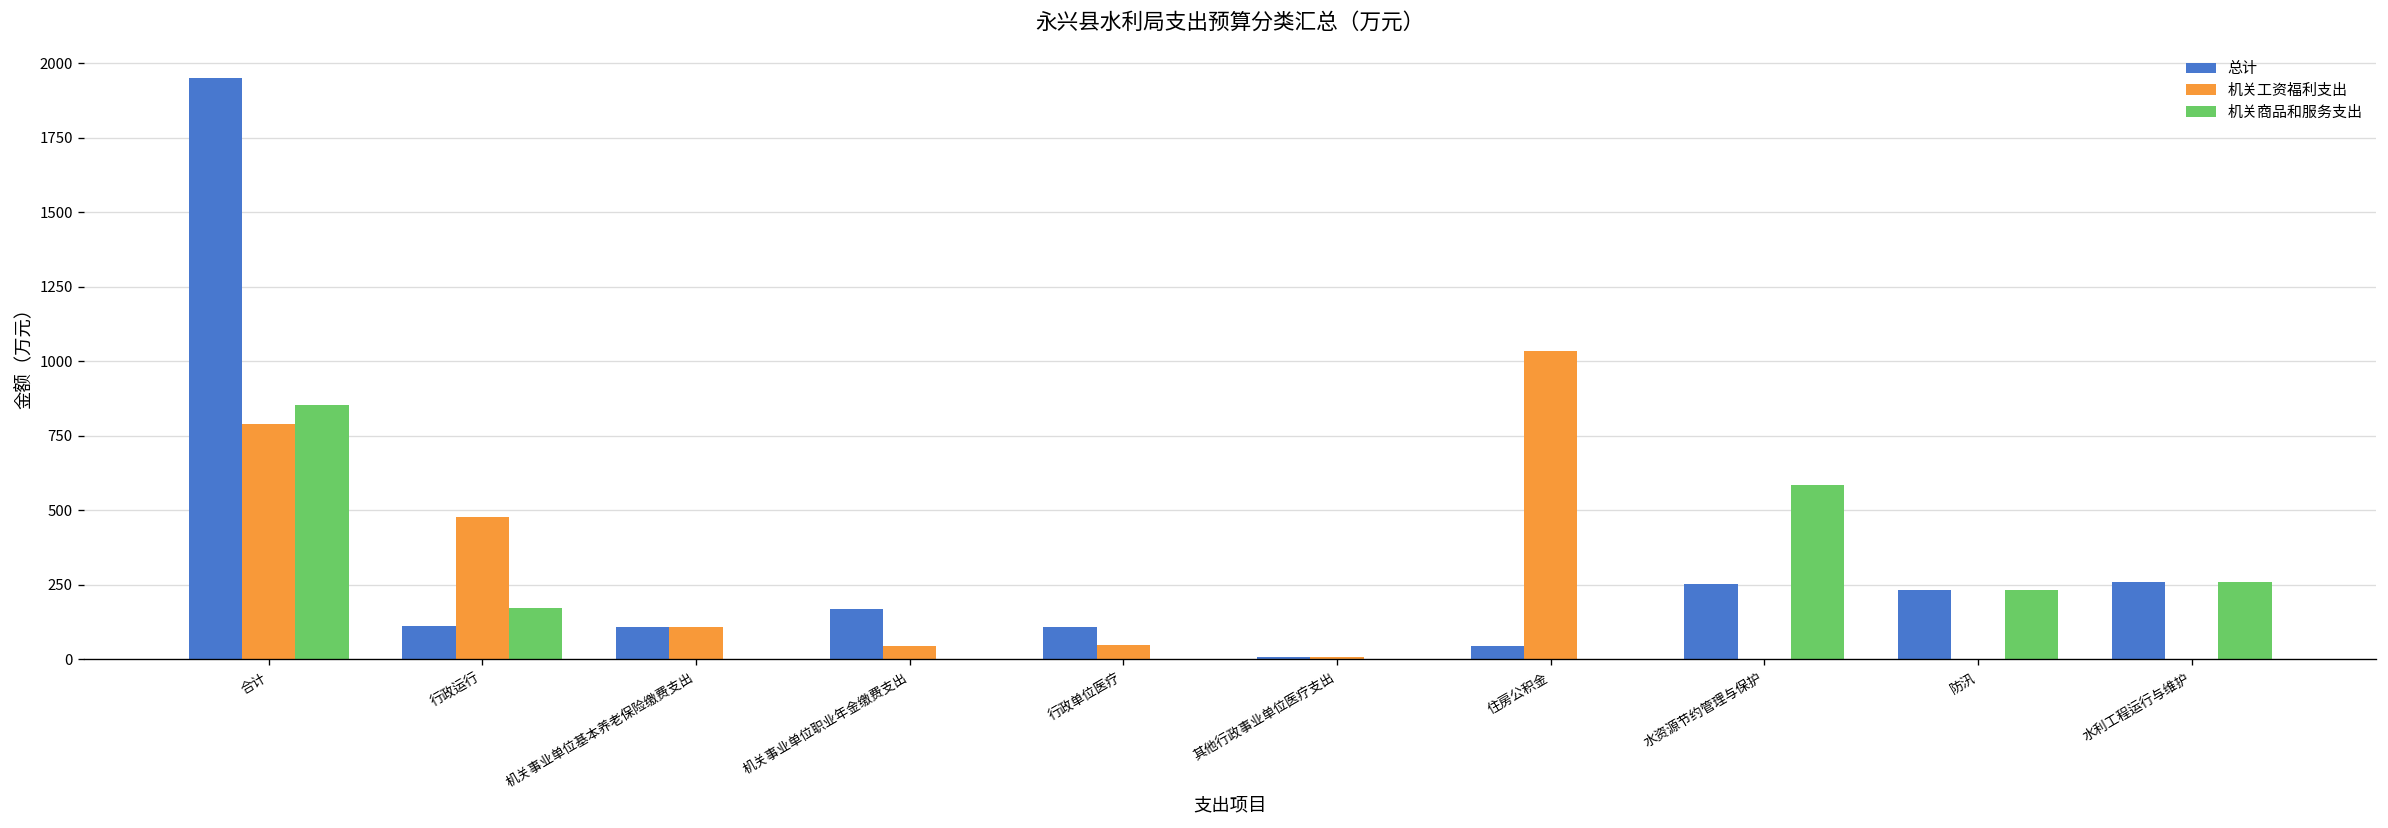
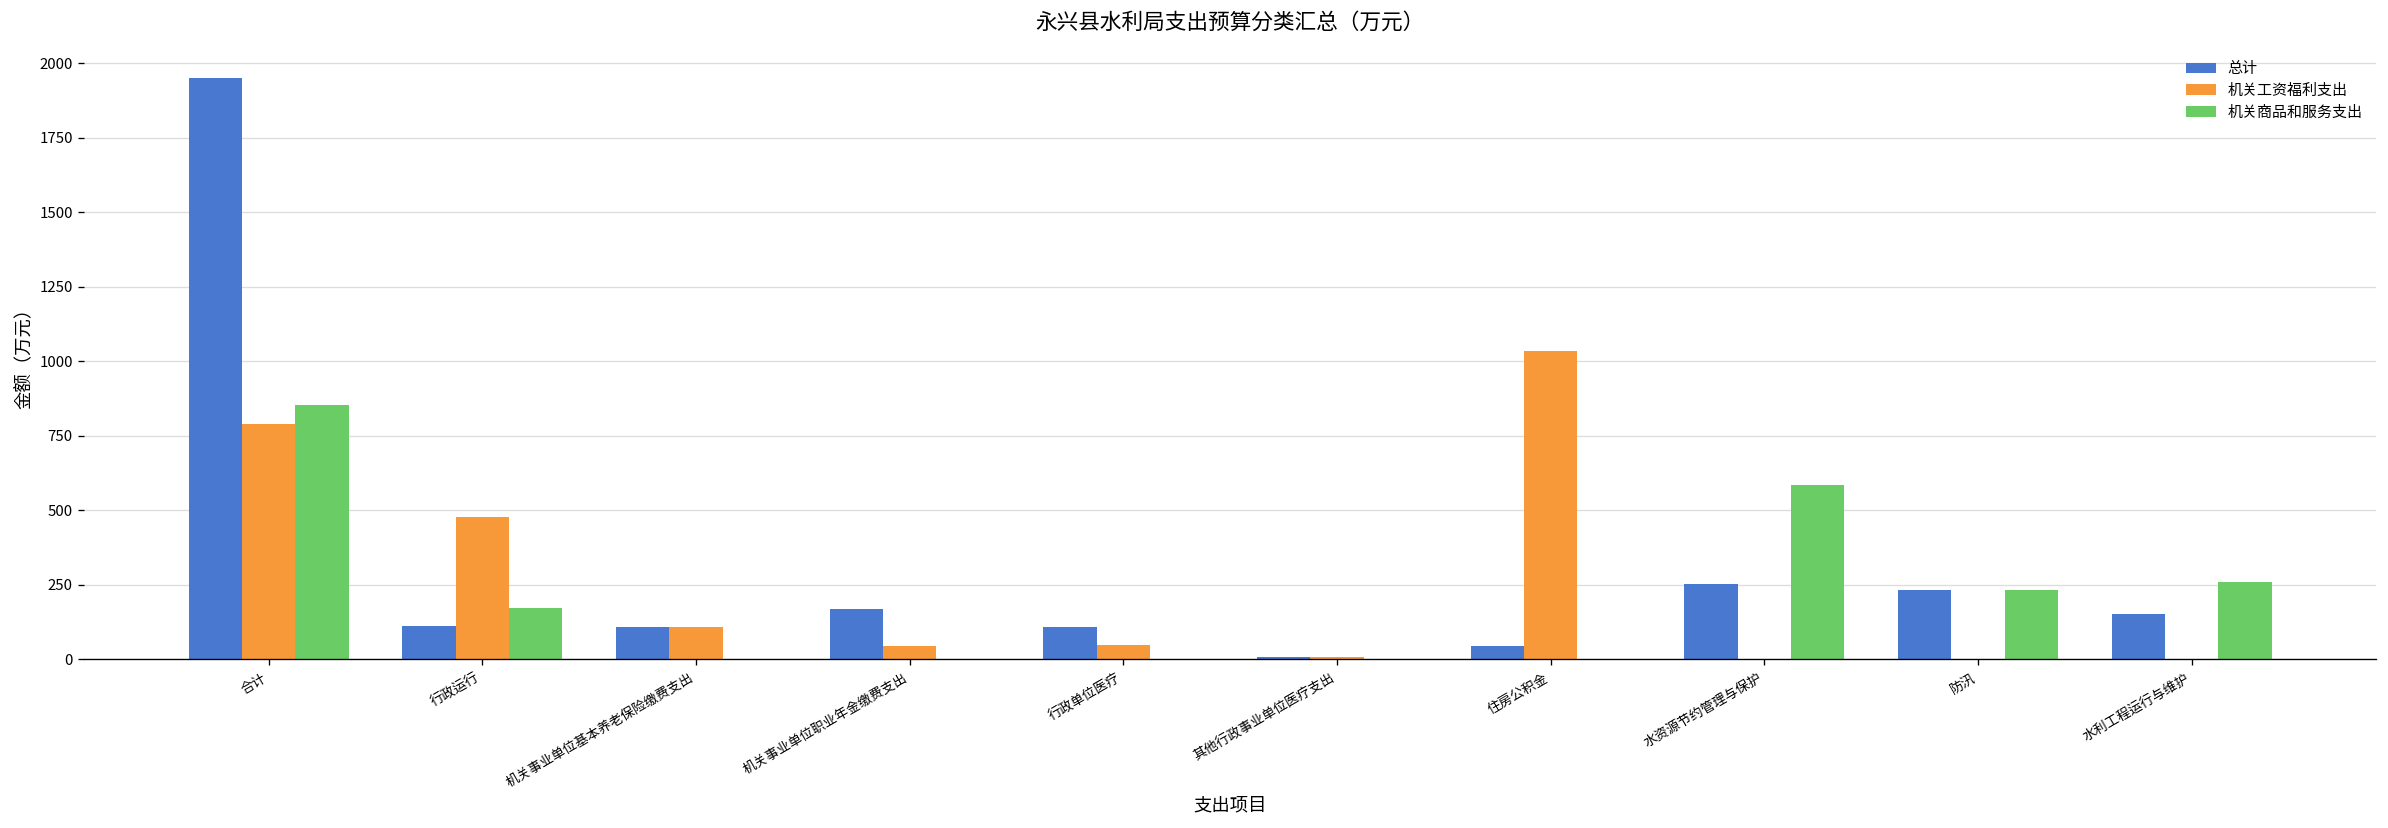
总计, 水利工程运行与维护: 260 -> 150
